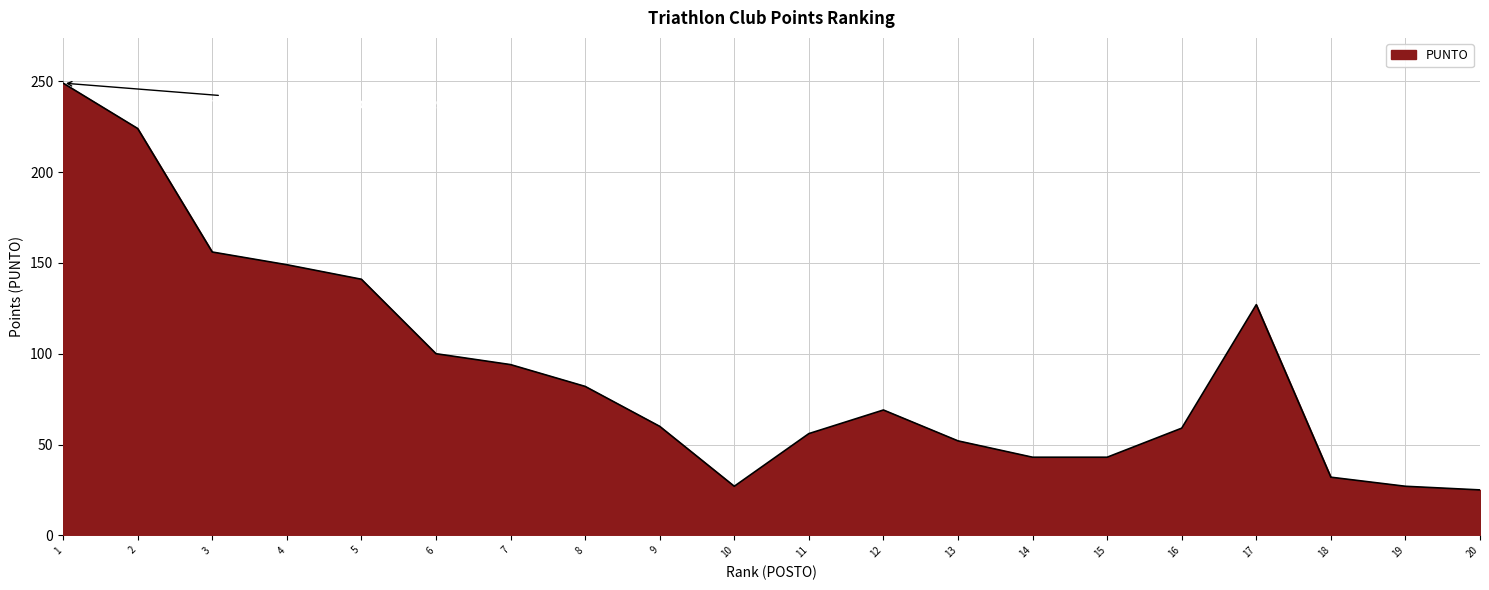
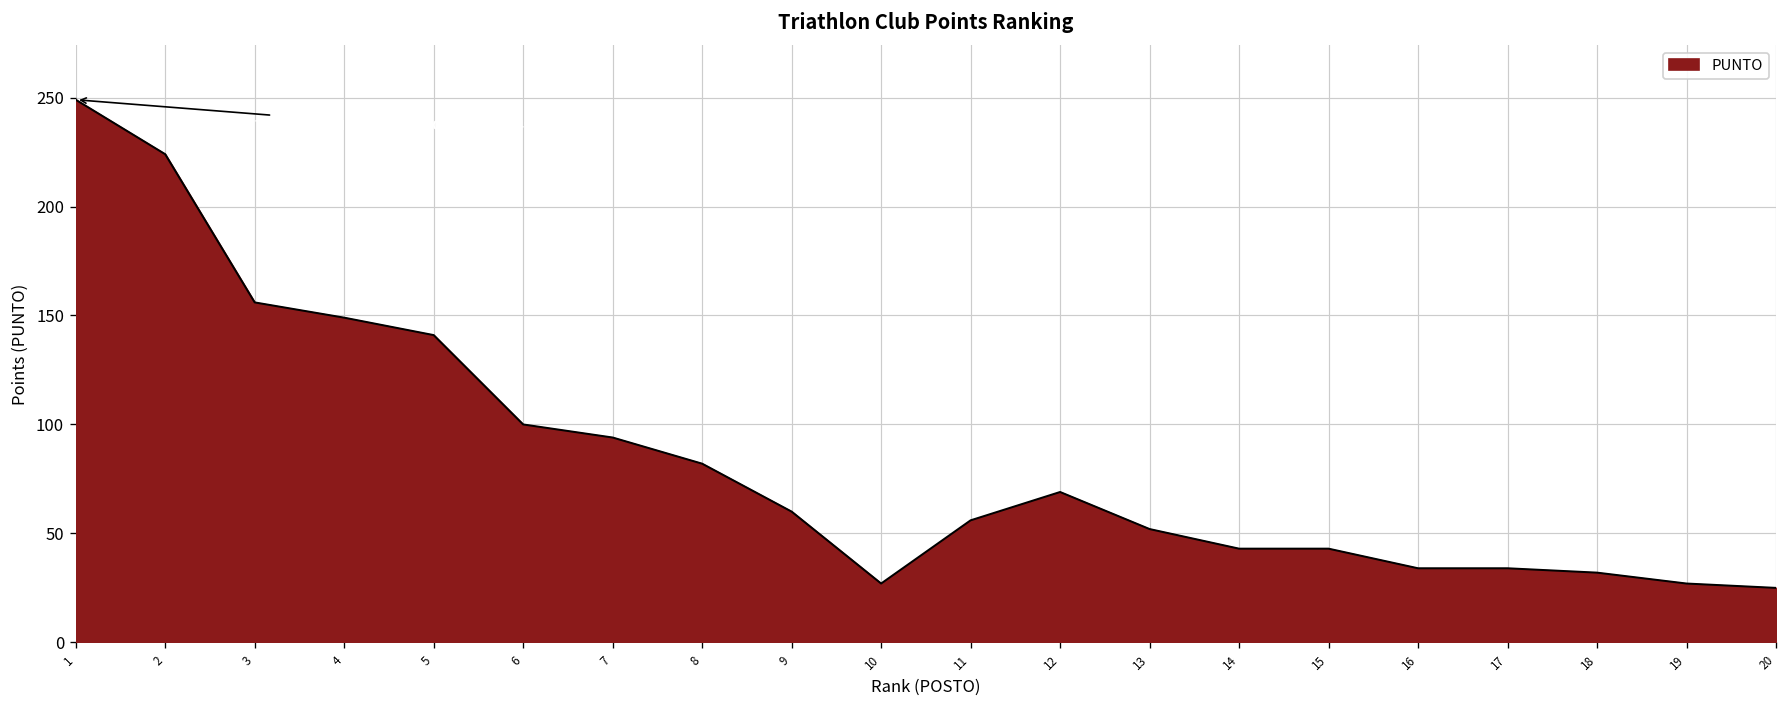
16: 59 -> 34
17: 127 -> 34
